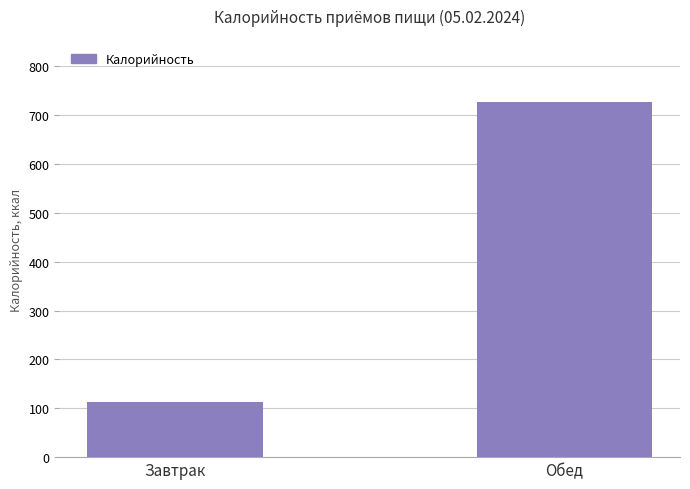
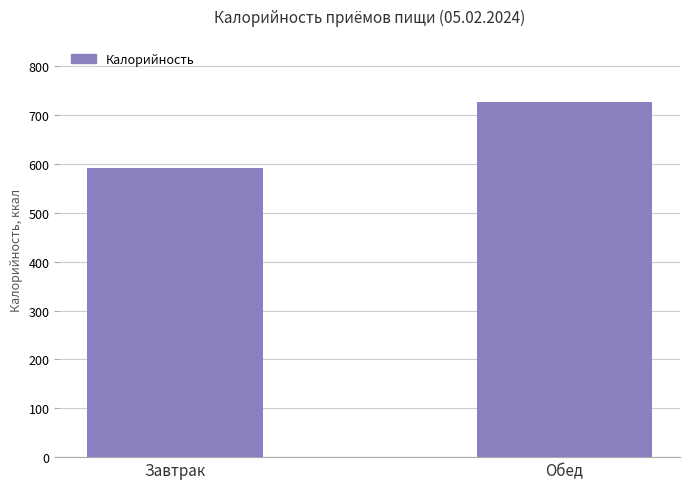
Завтрак: 110 -> 590
